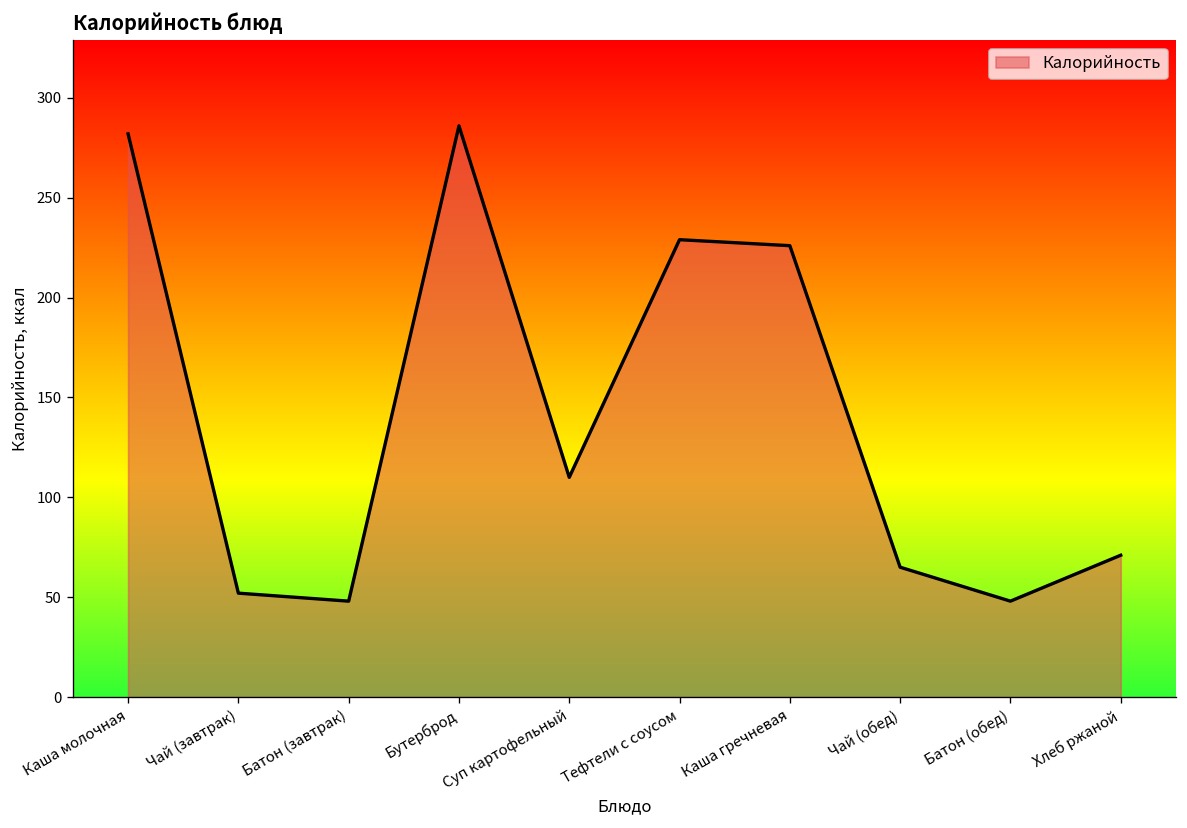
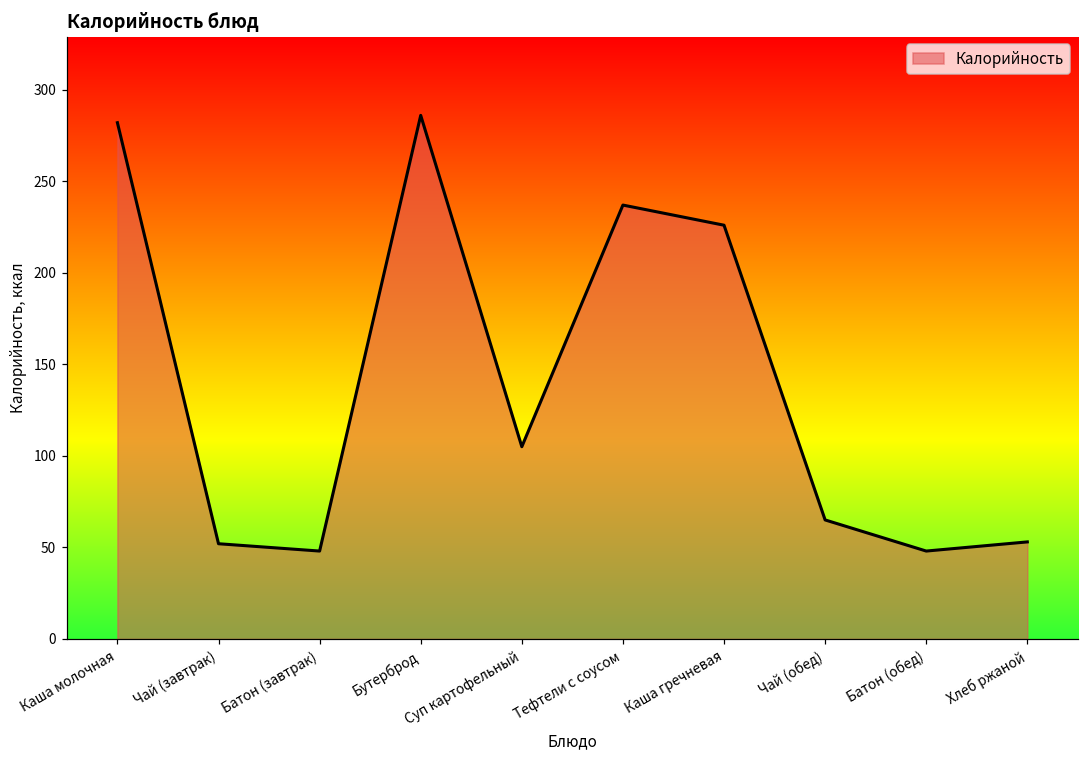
Суп картофельный: 110 -> 105
Тефтели с соусом: 229 -> 237
Хлеб ржаной: 71 -> 53
